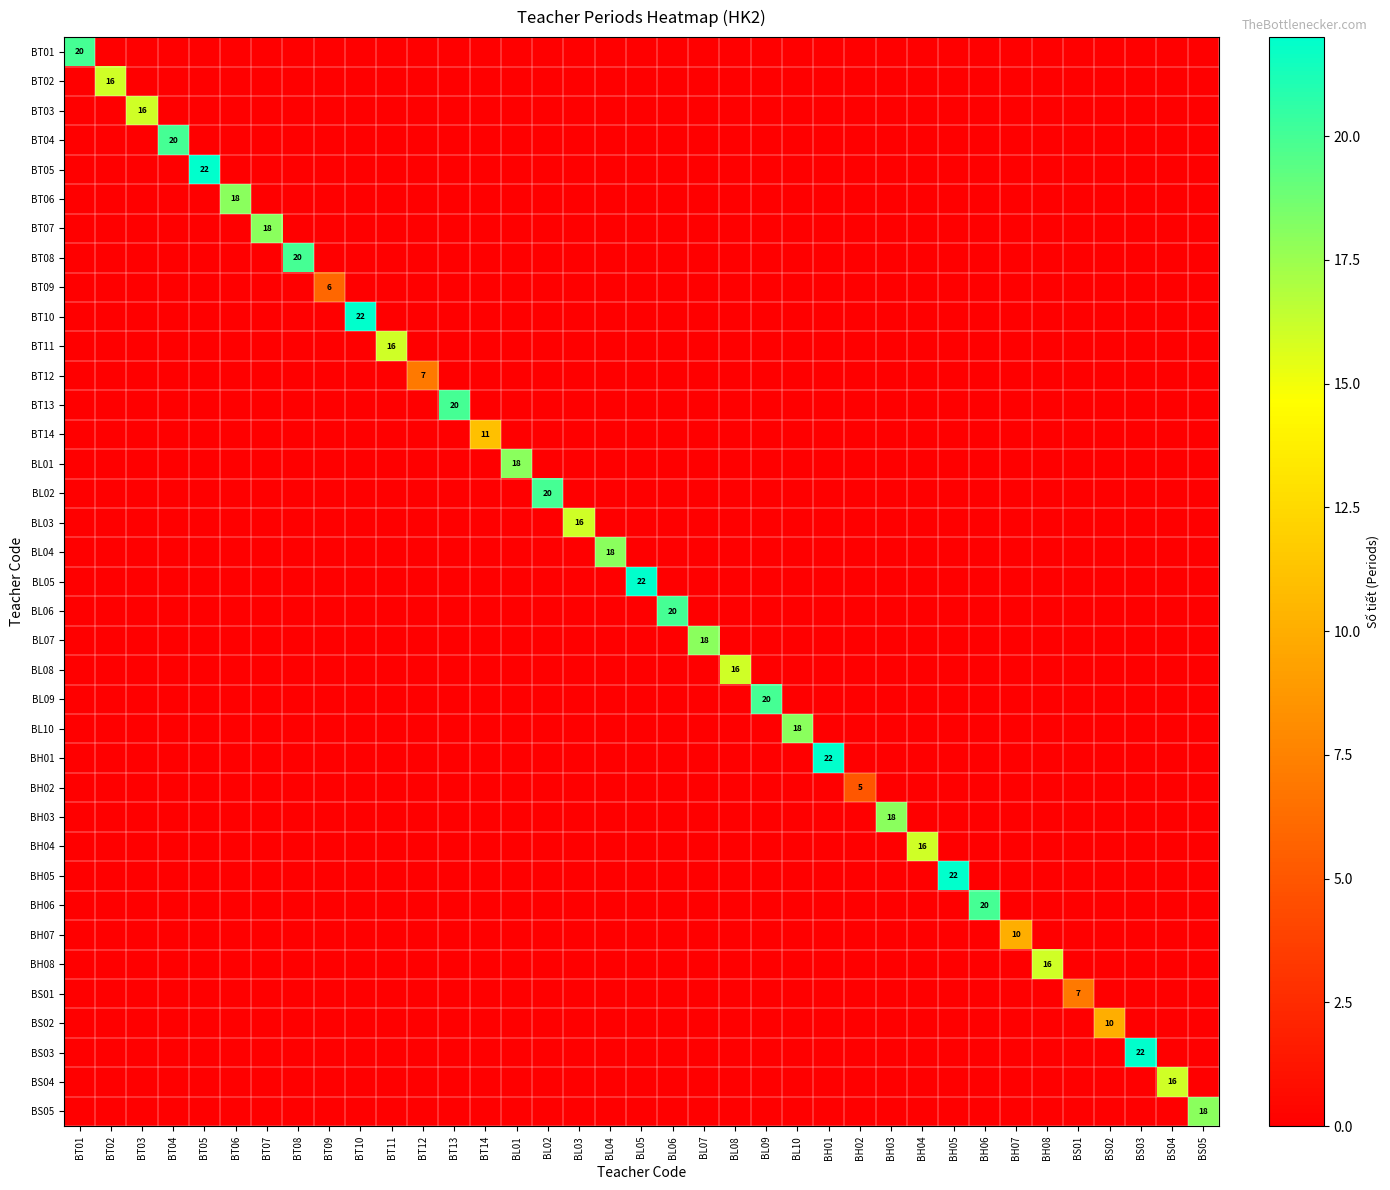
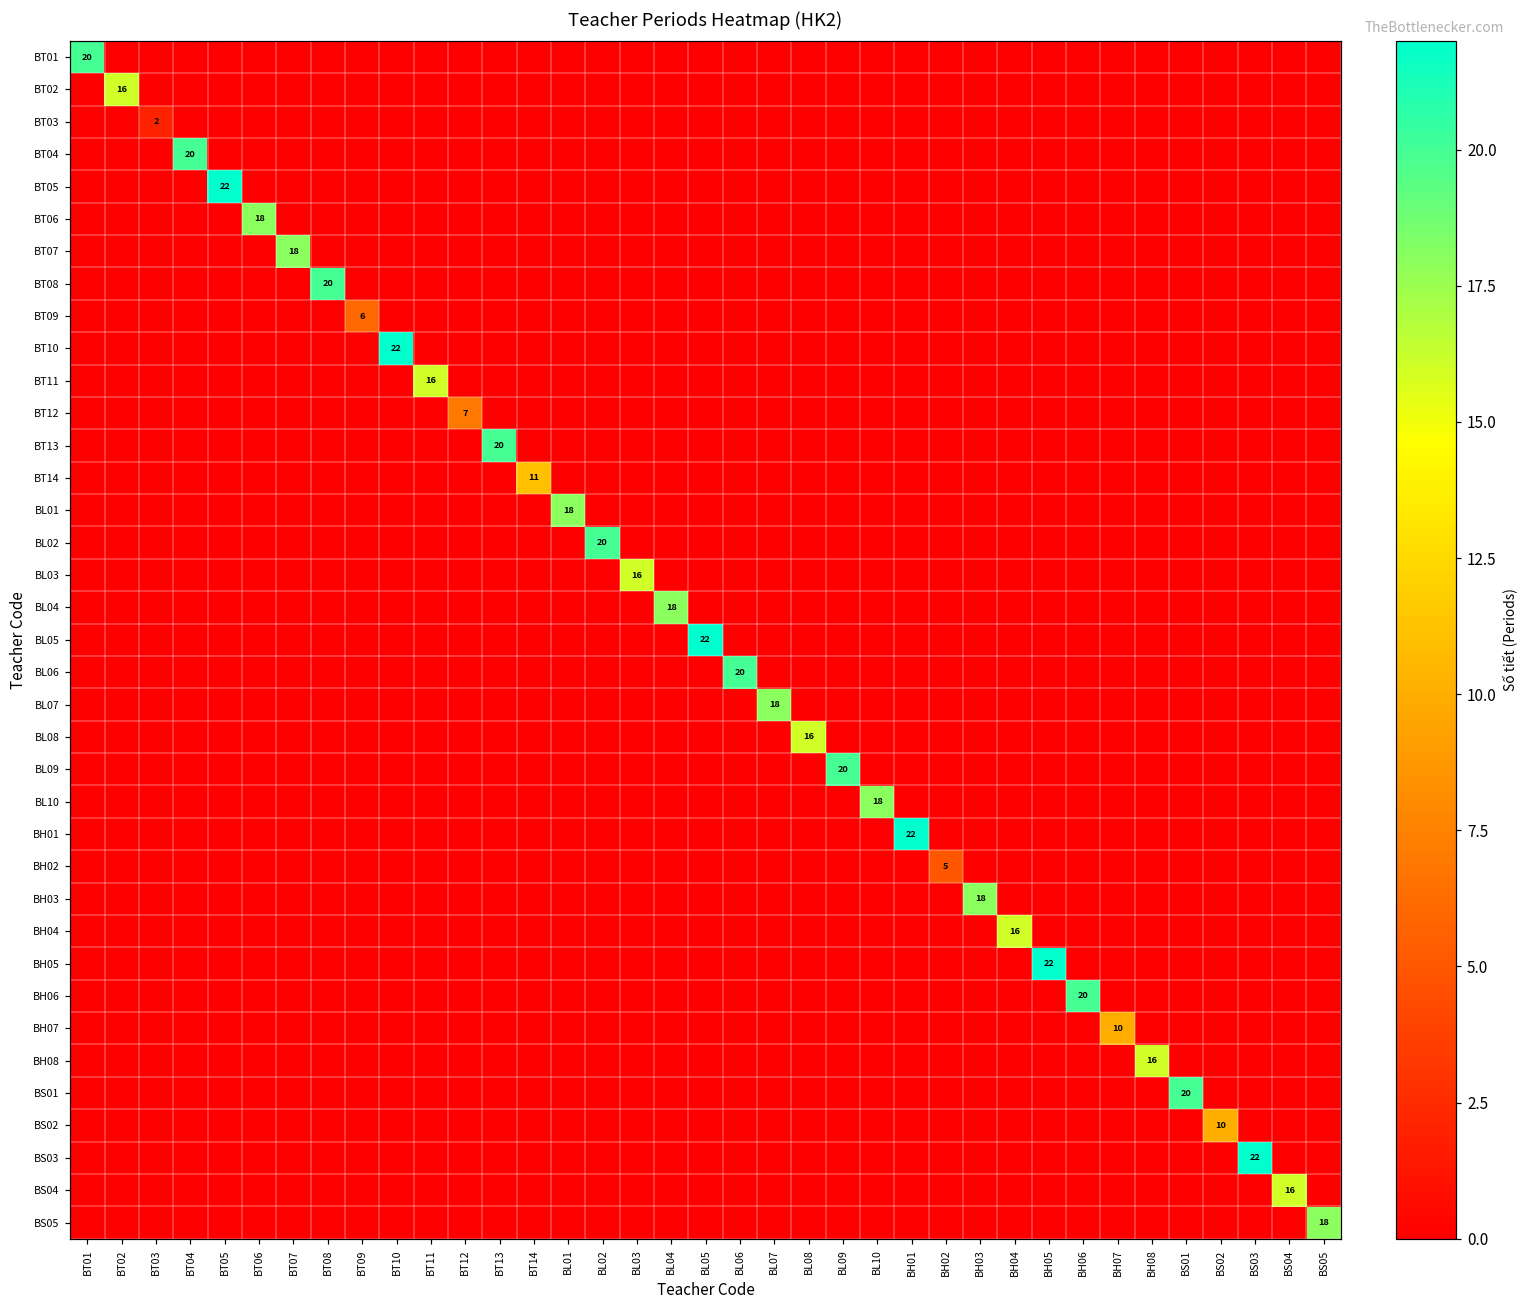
BT03, BT03: 16 -> 2
BS01, BS01: 7 -> 20
